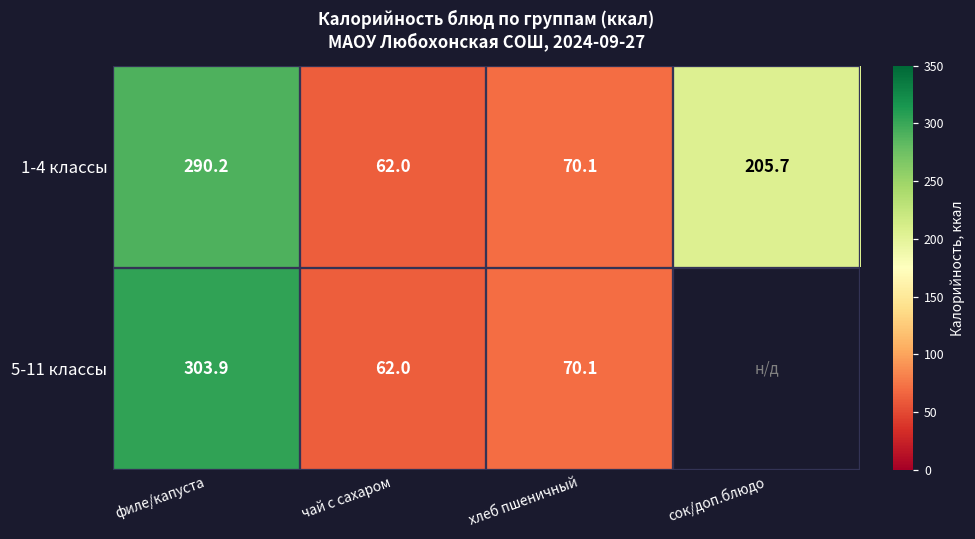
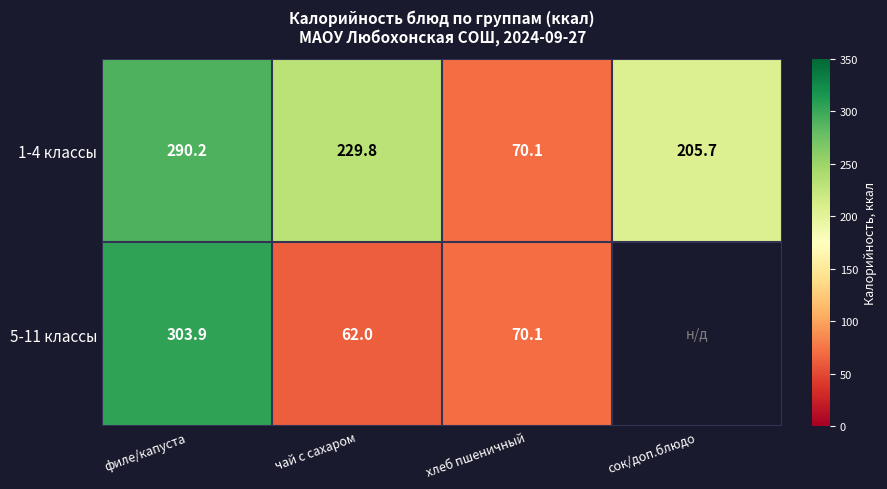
1-4 классы, чай с сахаром: 62.0 -> 229.8
